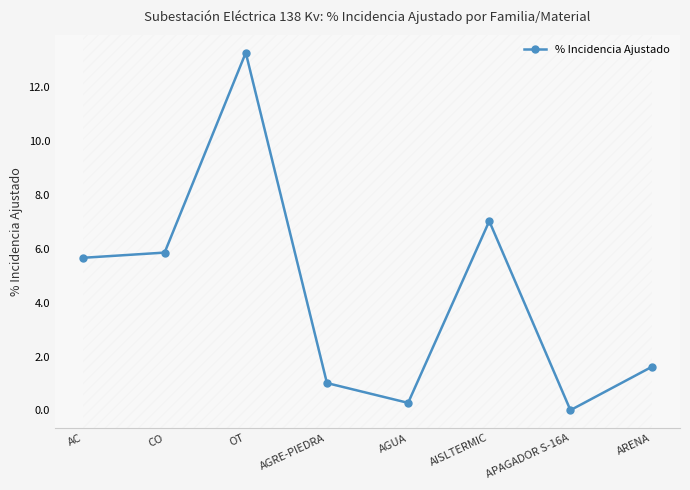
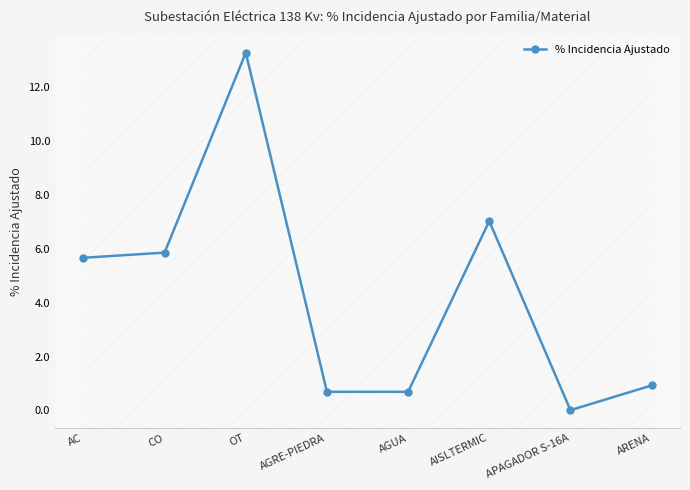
AGRE-PIEDRA: 1.0 -> 0.7
AGUA: 0.3 -> 0.7
ARENA: 1.6 -> 0.9
